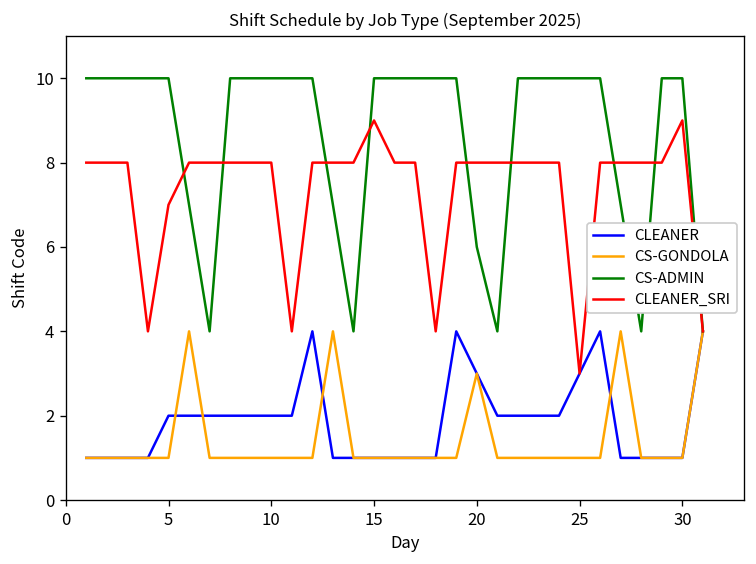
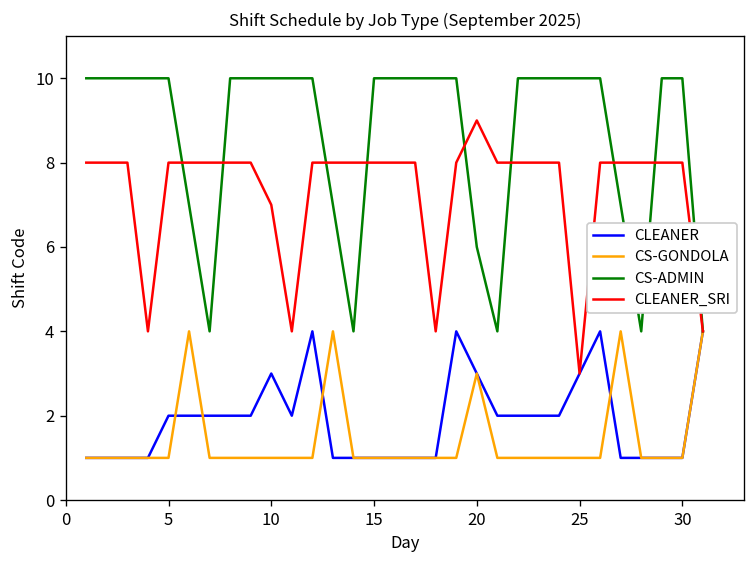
CLEANER_SRI, 5: 7 -> 8
CLEANER, 10: 2 -> 3
CLEANER_SRI, 10: 8 -> 7
CLEANER_SRI, 15: 9 -> 8
CLEANER_SRI, 20: 8 -> 9
CLEANER_SRI, 30: 9 -> 8
